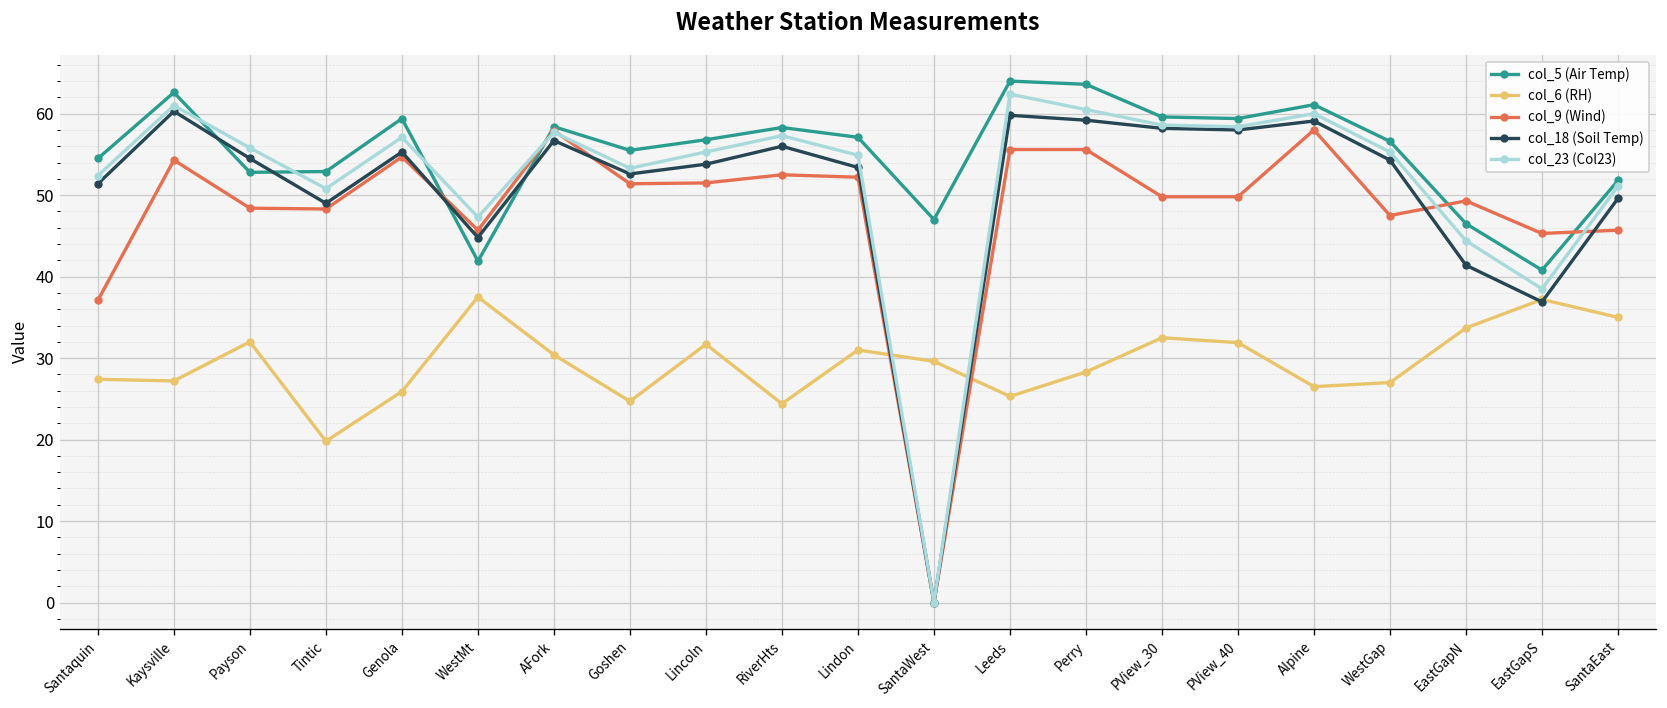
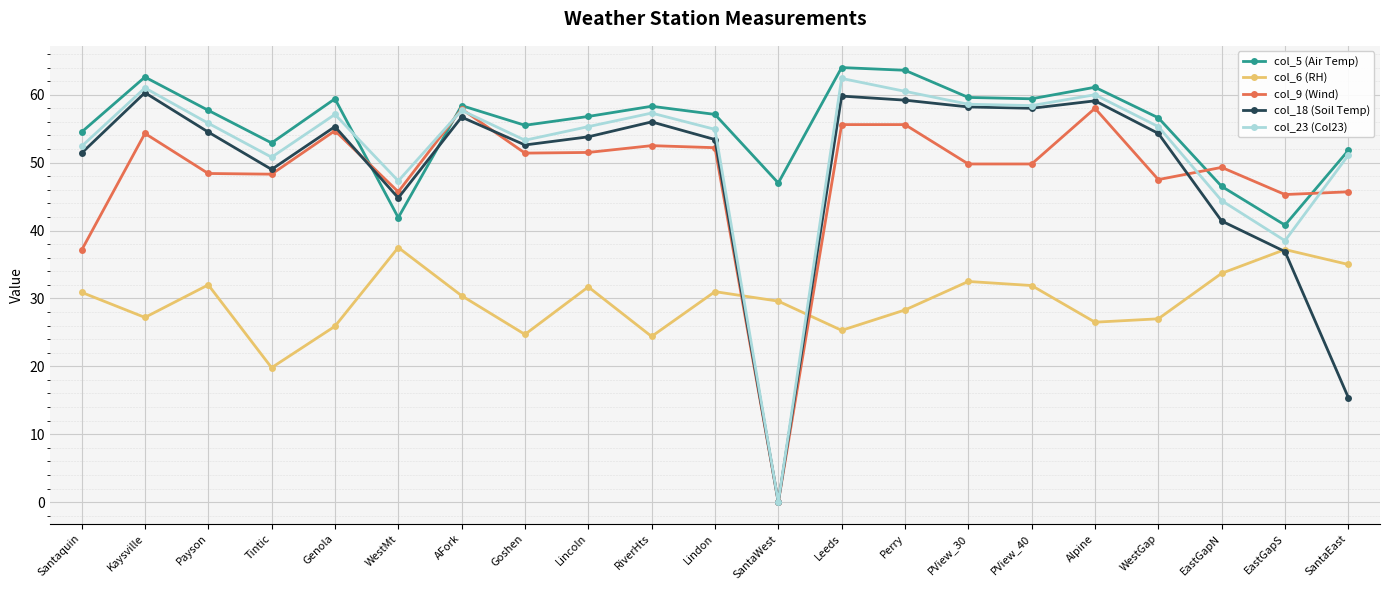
col_6 (RH), Santaquin: 27 -> 31
col_5 (Air Temp), Payson: 53 -> 58
col_18 (Soil Temp), SantaEast: 50 -> 15
